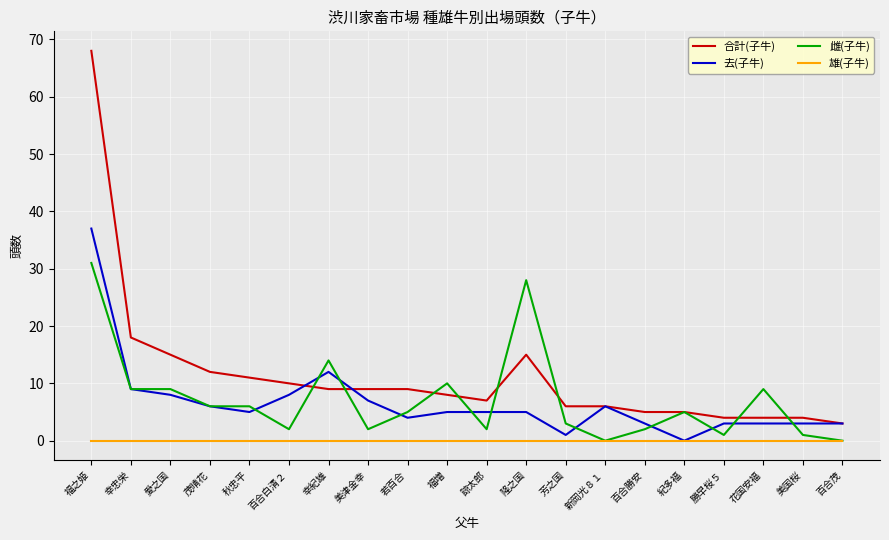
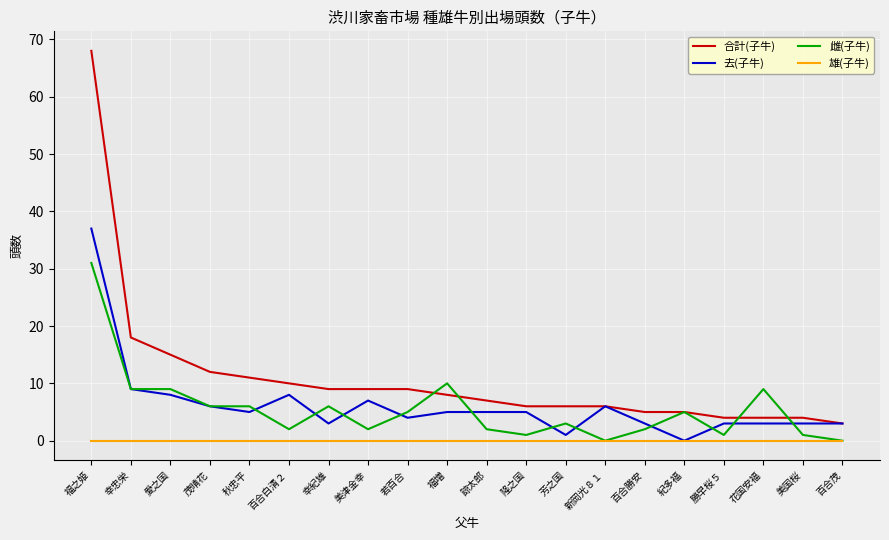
去(子牛), 幸紀雄: 12 -> 3
雌(子牛), 幸紀雄: 14 -> 6
合計(子牛), 隆之国: 15 -> 6
雌(子牛), 隆之国: 28 -> 1
